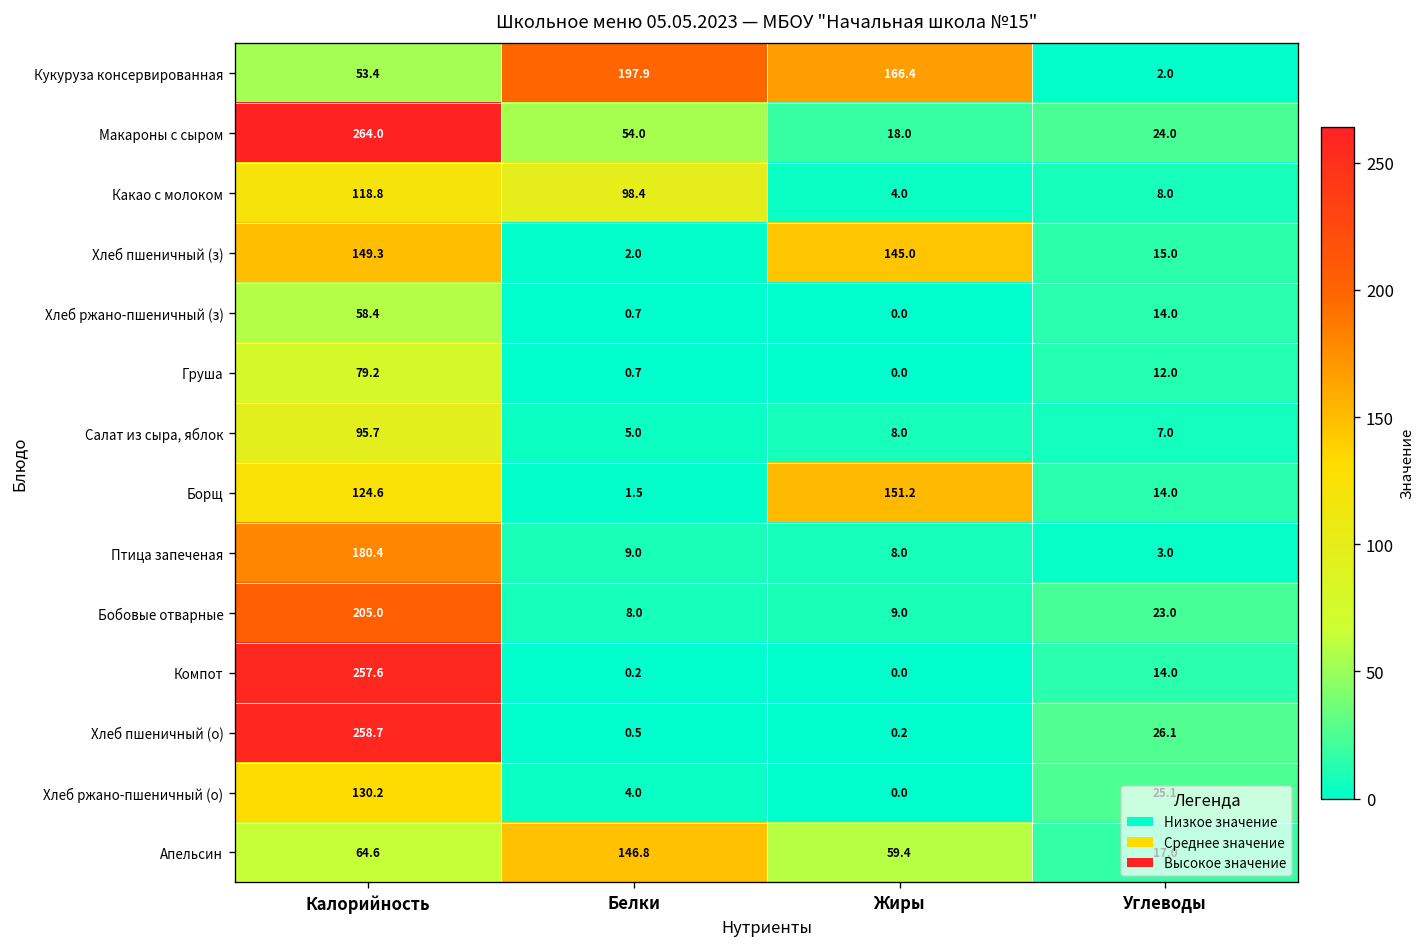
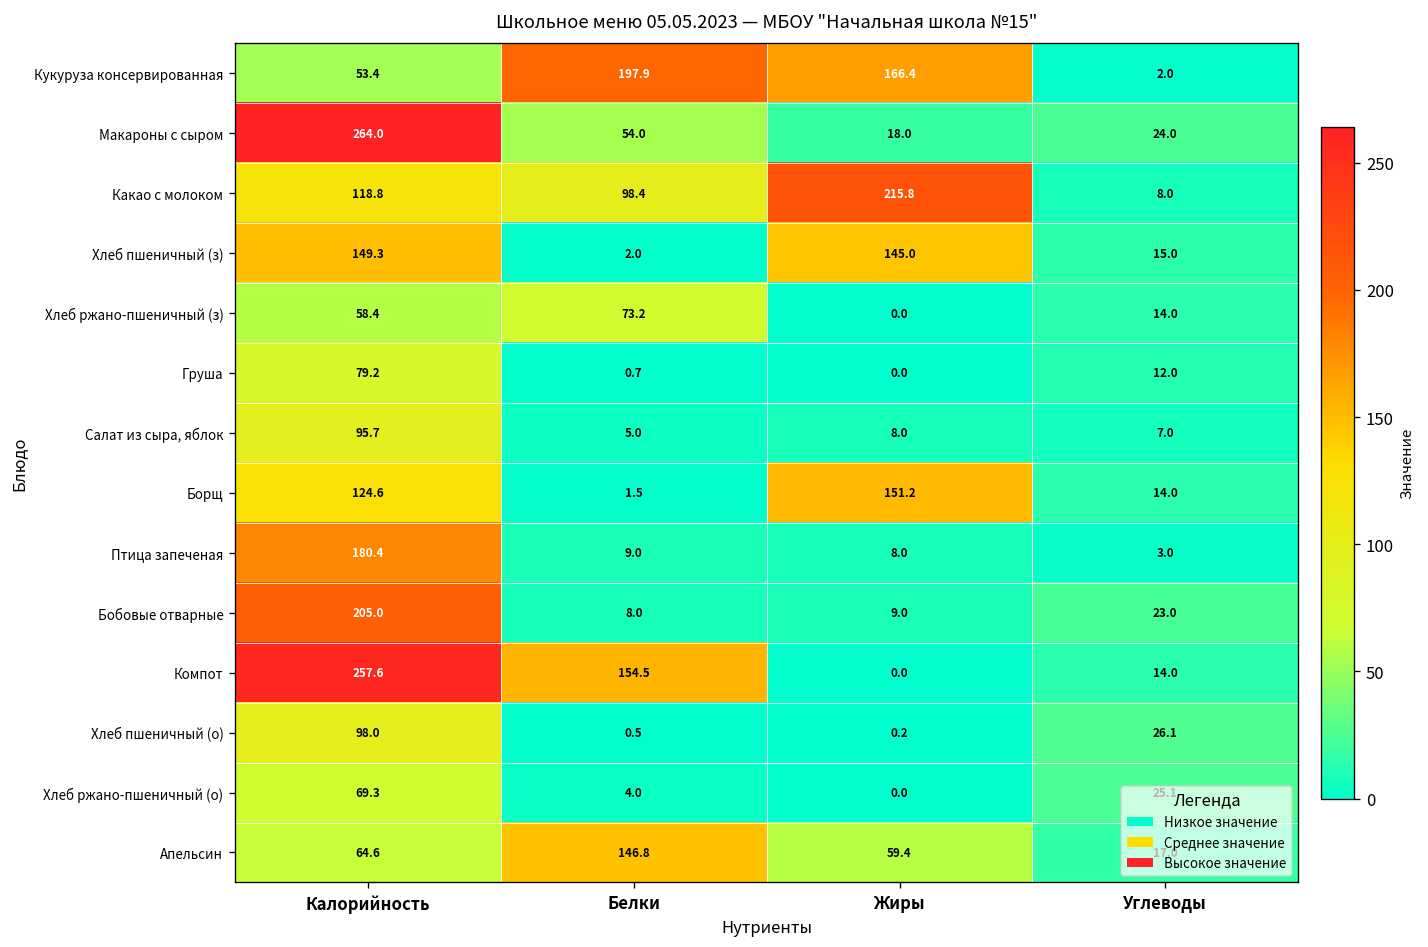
Какао с молоком, Жиры: 4.0 -> 215.8
Хлеб ржано-пшеничный (з), Белки: 0.7 -> 73.2
Компот, Белки: 0.2 -> 154.5
Хлеб пшеничный (о), Калорийность: 258.7 -> 98.0
Хлеб ржано-пшеничный (о), Калорийность: 130.2 -> 69.3
